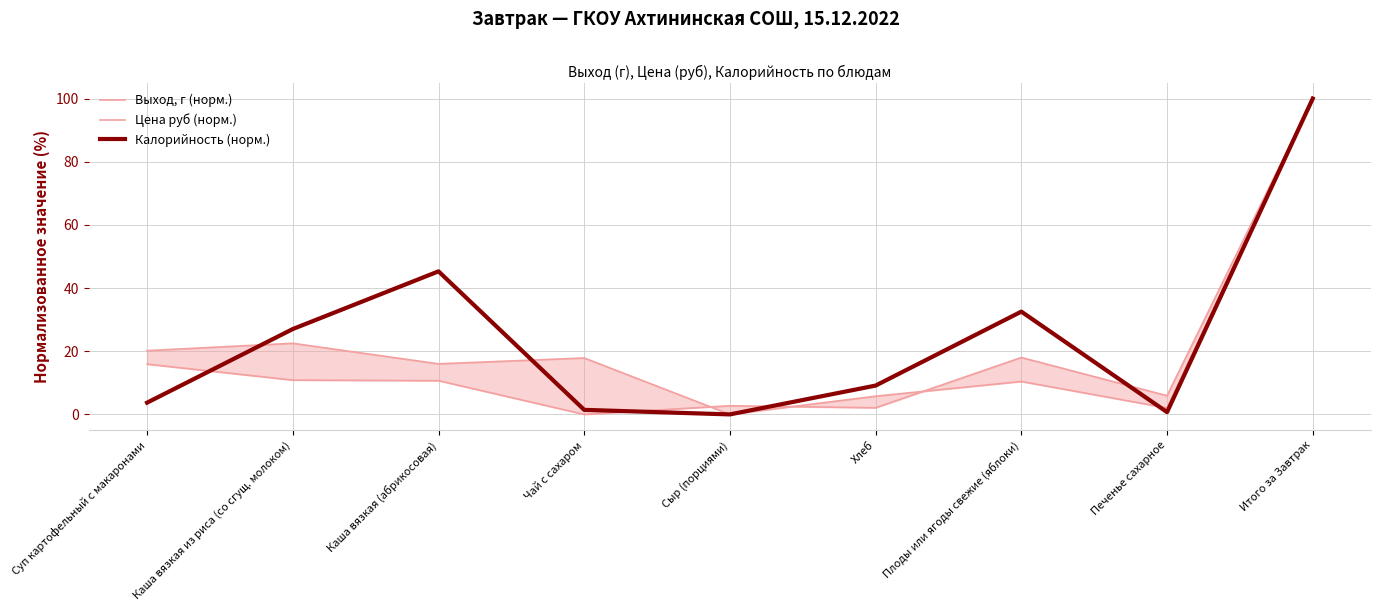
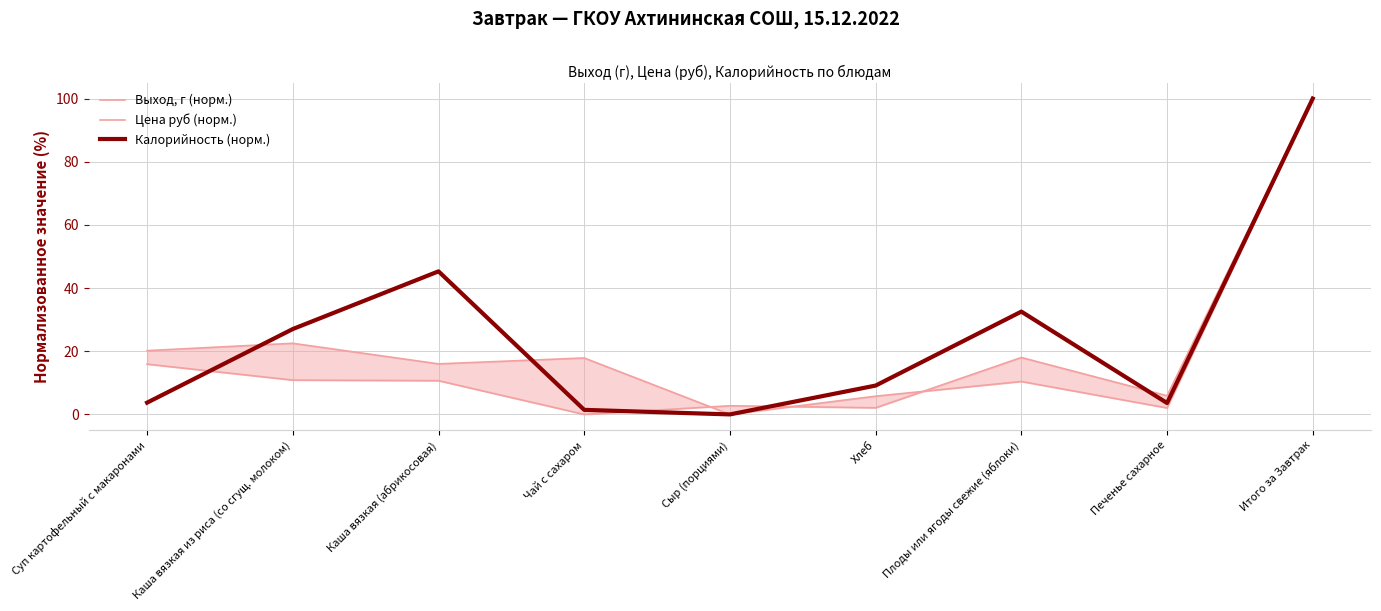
Калорийность (норм.), Печенье сахарное: 1 -> 4
